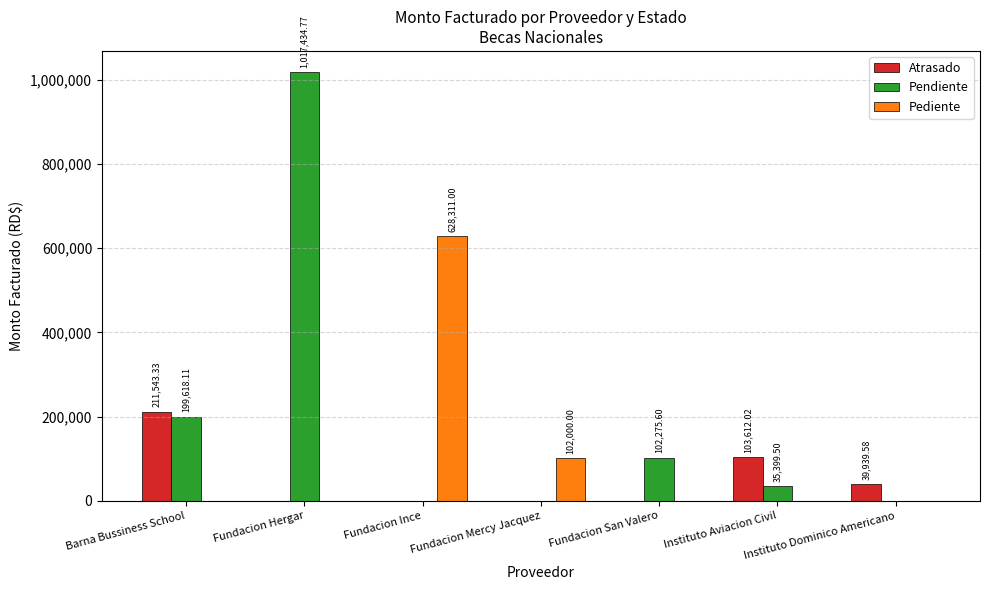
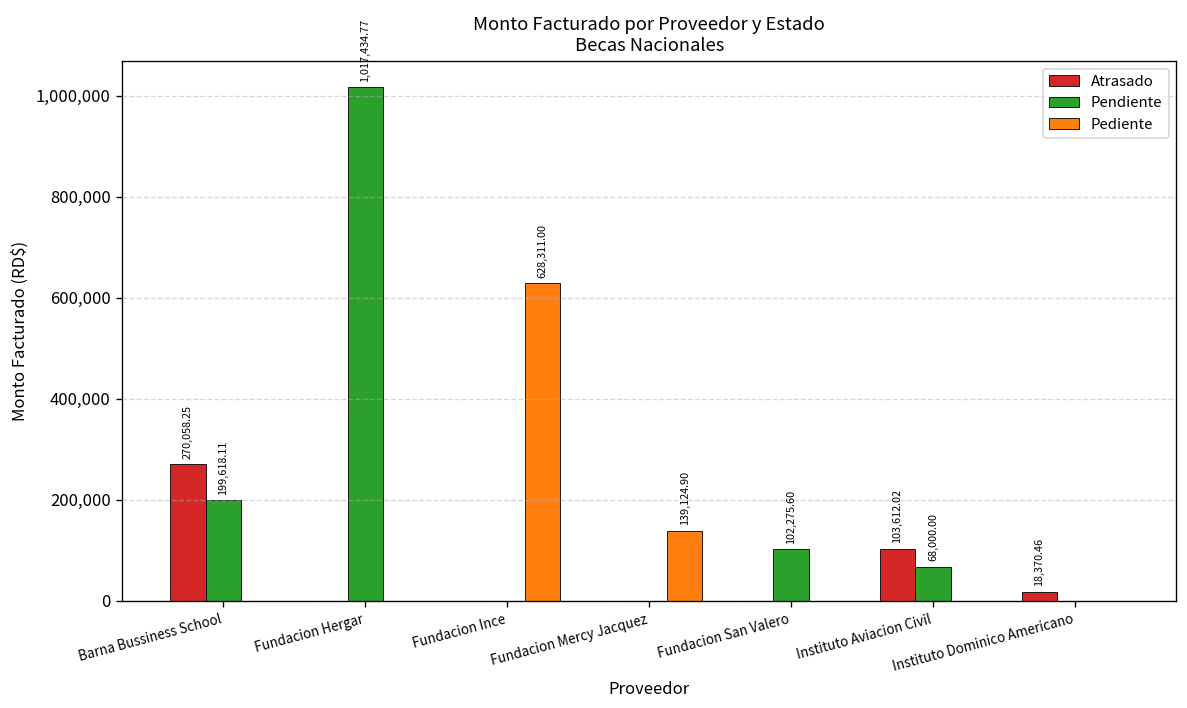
Atrasado, Barna Bussiness School: 211,543.33 -> 270,058.25
Pediente, Fundacion Mercy Jacquez: 102,000.00 -> 139,124.90
Pendiente, Instituto Aviacion Civil: 35,399.50 -> 68,000.00
Atrasado, Instituto Dominico Americano: 39,939.58 -> 18,370.46
